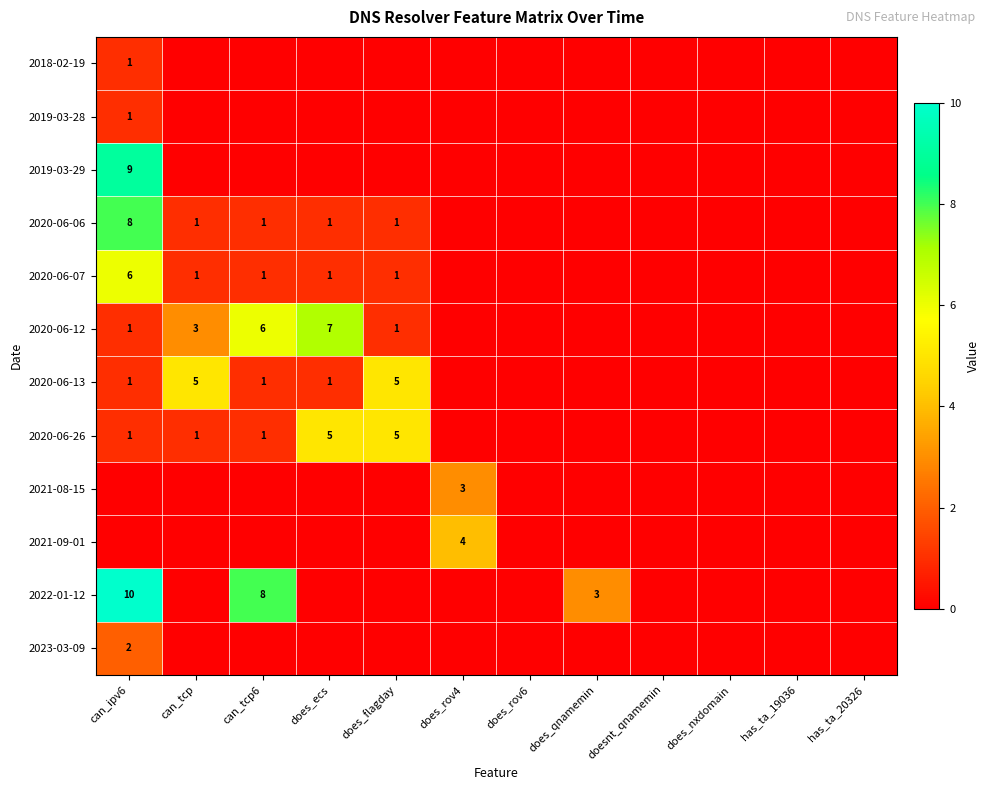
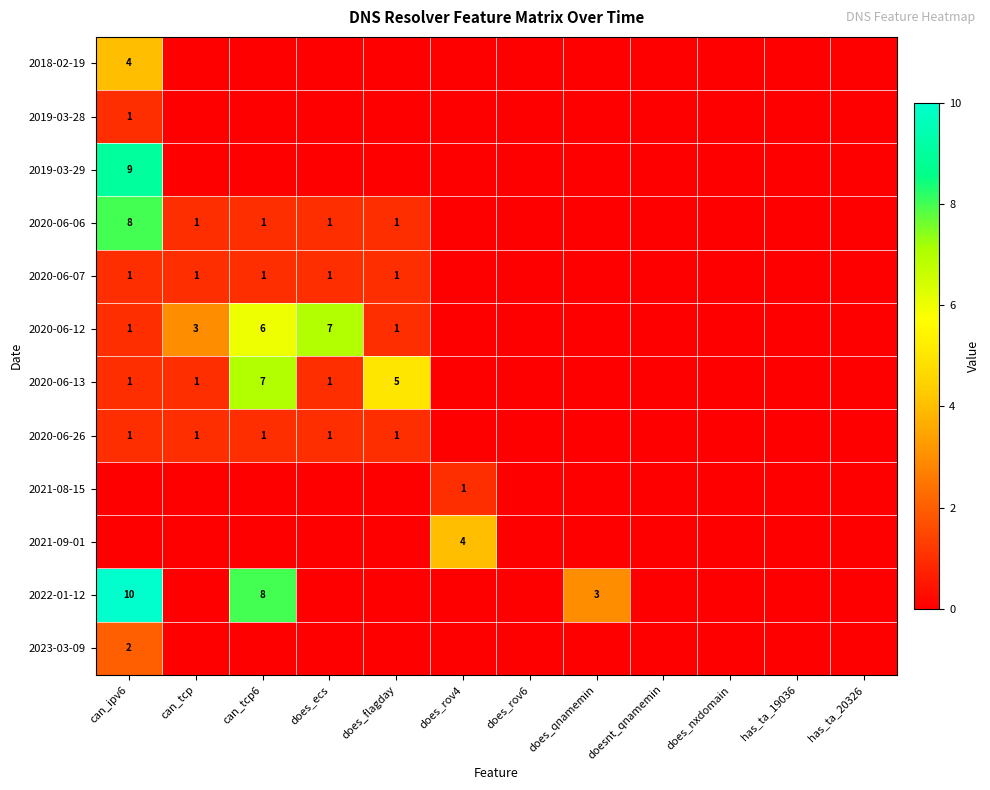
2018-02-19, can_ipv6: 1 -> 4
2020-06-07, can_ipv6: 6 -> 1
2020-06-13, can_tcp: 5 -> 1
2020-06-13, can_tcp6: 1 -> 7
2020-06-26, does_ecs: 5 -> 1
2020-06-26, does_flagday: 5 -> 1
2021-08-15, does_rov4: 3 -> 1
